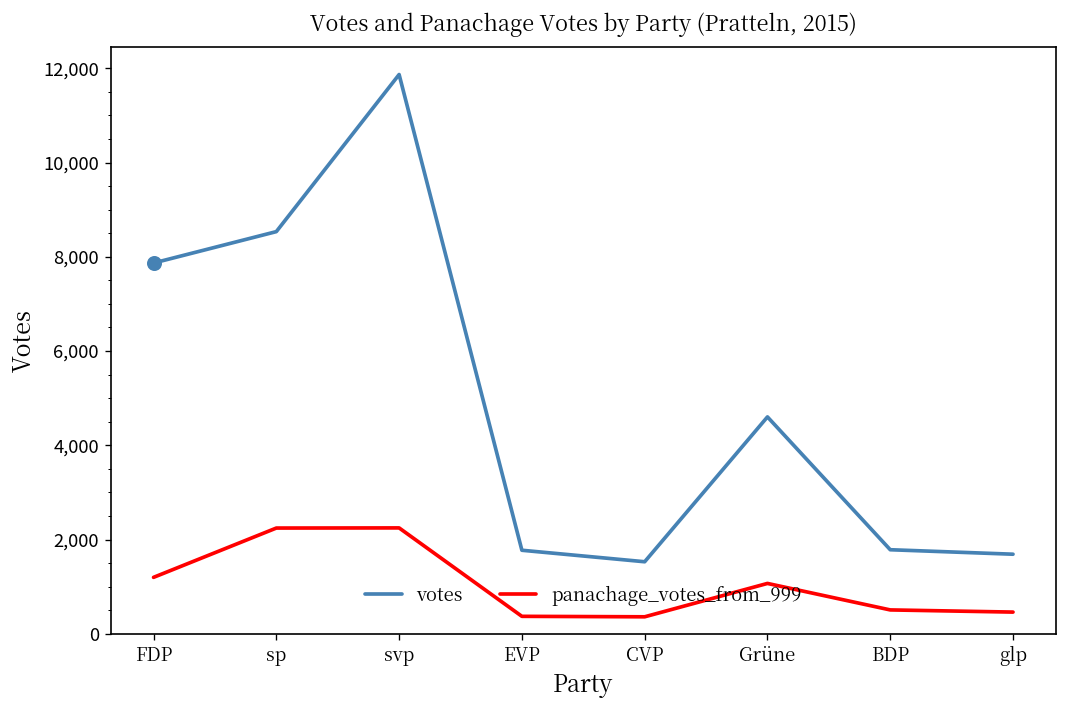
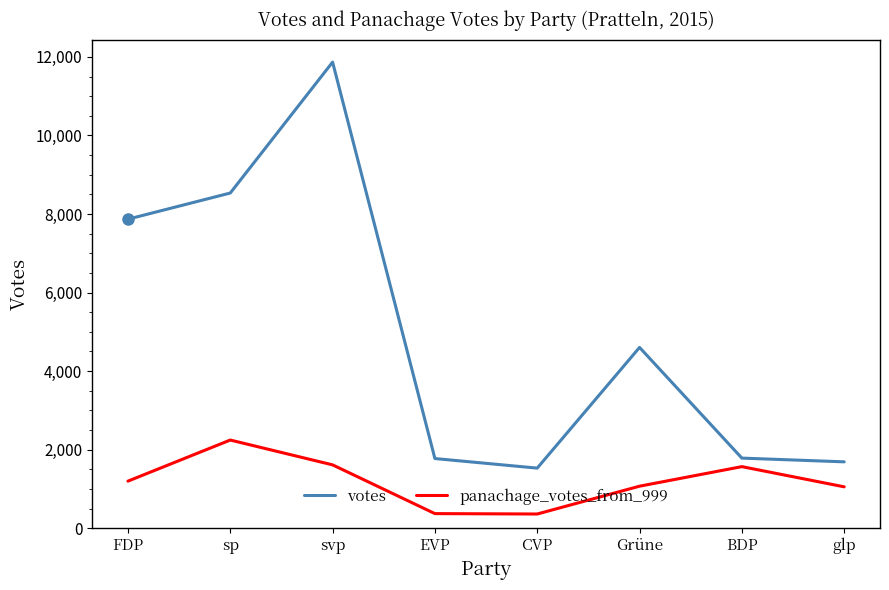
panachage_votes_from_999, svp: 2,200 -> 1,600
panachage_votes_from_999, BDP: 500 -> 1,600
panachage_votes_from_999, glp: 500 -> 1,100
